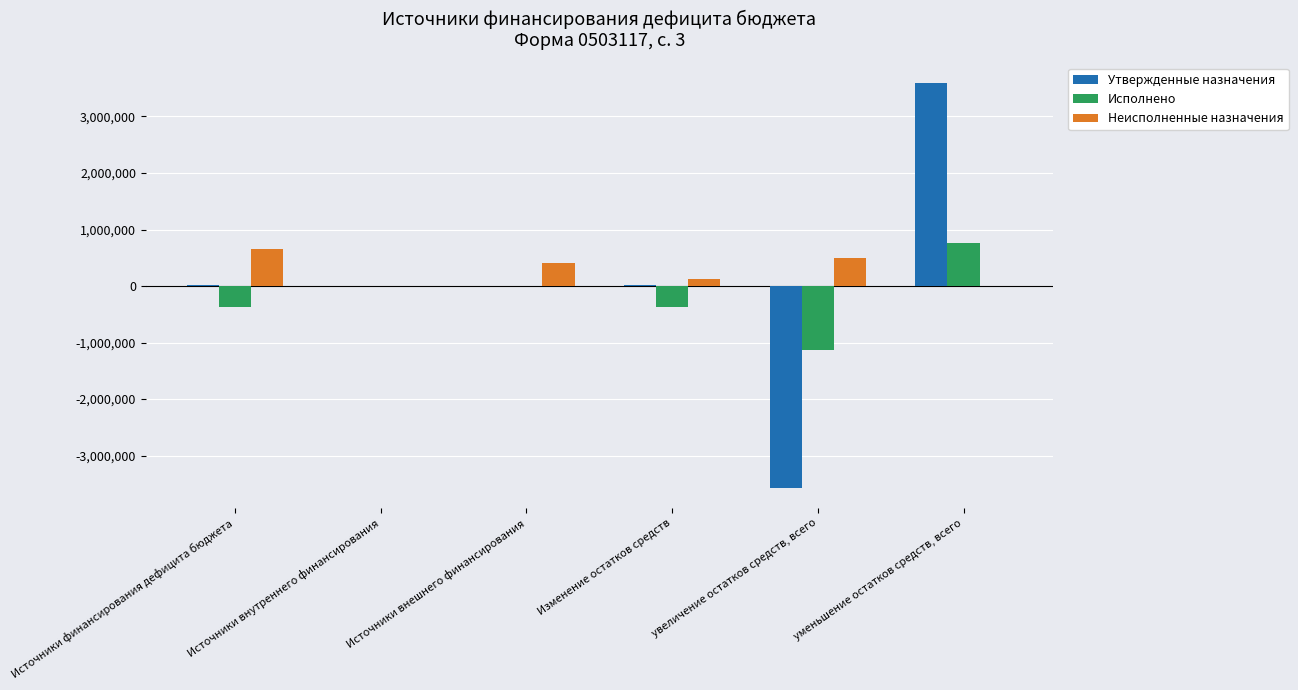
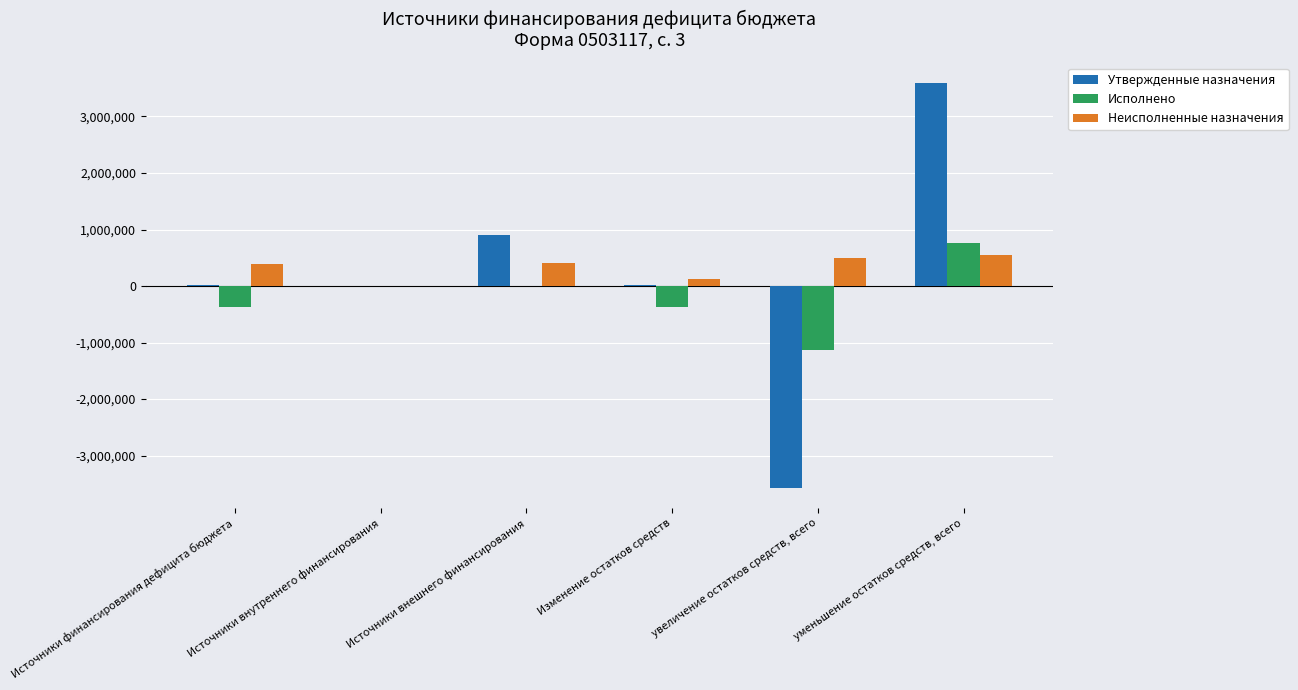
Неисполненные назначения, Источники финансирования дефицита бюджета: 700,000 -> 400,000
Утвержденные назначения, Источники внешнего финансирования: 0 -> 900,000
Неисполненные назначения, уменьшение остатков средств, всего: 0 -> 600,000
